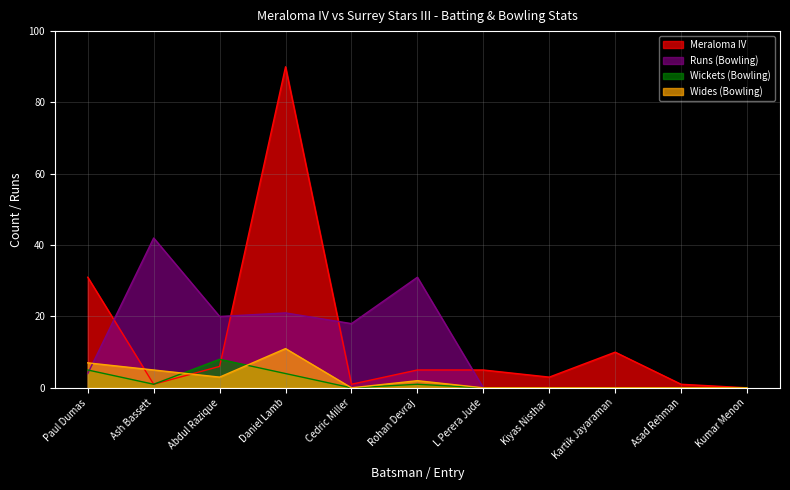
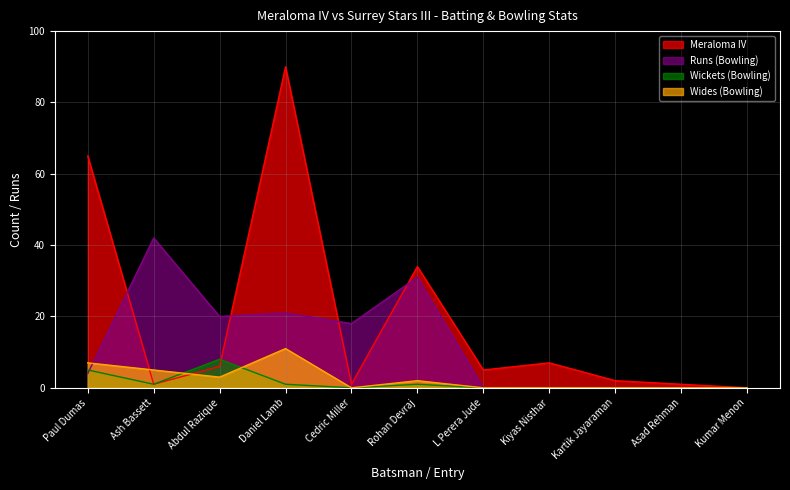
Meraloma IV, Paul Dumas: 31 -> 65
Wickets (Bowling), Daniel Lamb: 4 -> 1
Meraloma IV, Rohan Devraj: 5 -> 34
Meraloma IV, Kiyas Nisthar: 3 -> 7
Meraloma IV, Kartik Jayaraman: 10 -> 2
